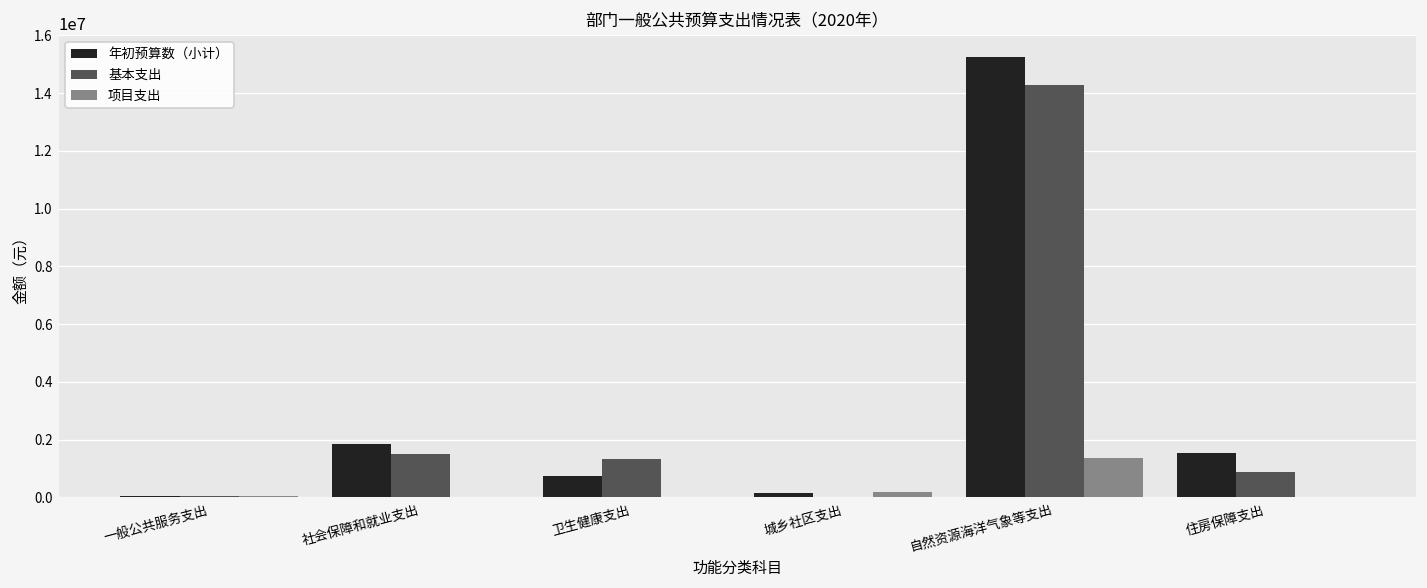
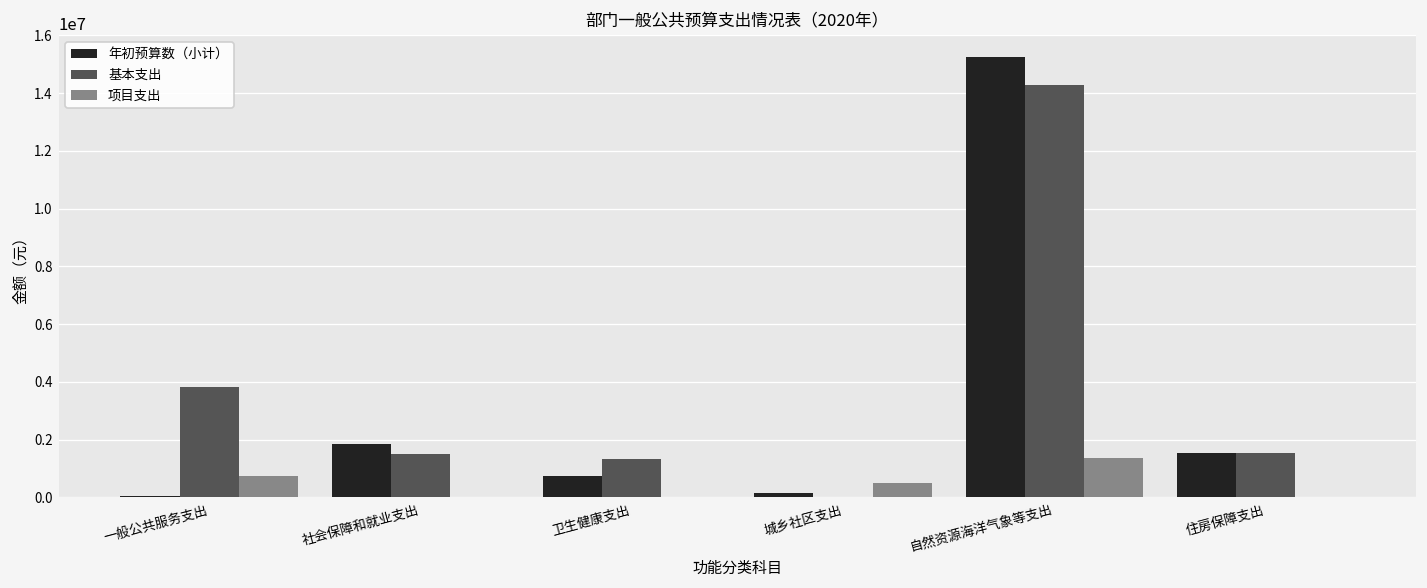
基本支出, 一般公共服务支出: 0 -> 3800000
项目支出, 一般公共服务支出: 0 -> 700000
项目支出, 城乡社区支出: 200000 -> 500000
基本支出, 住房保障支出: 900000 -> 1500000
